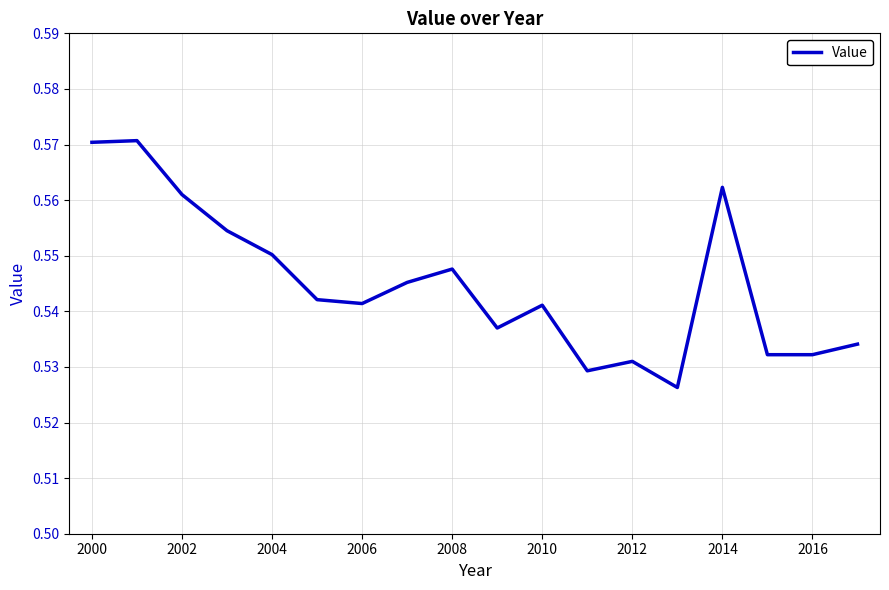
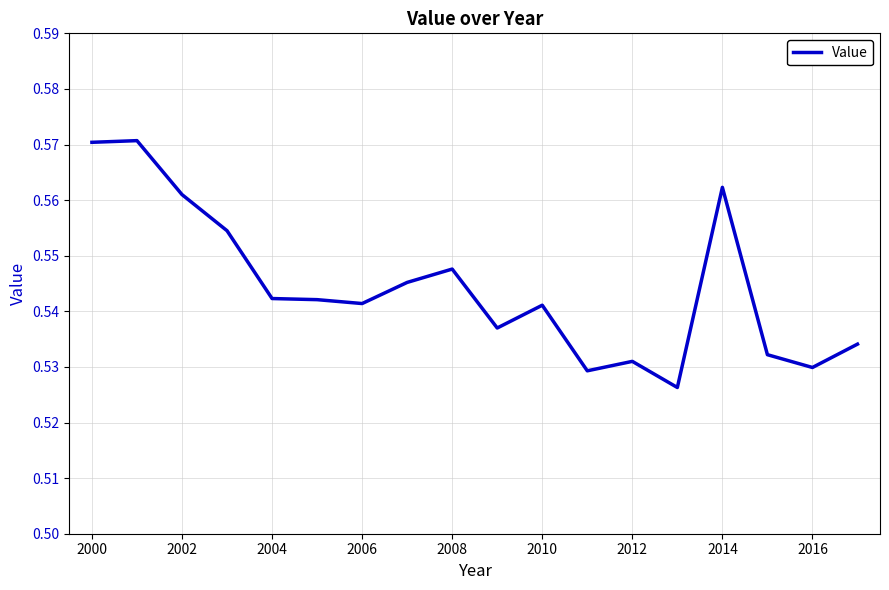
2004: 0.550 -> 0.542
2016: 0.532 -> 0.530
